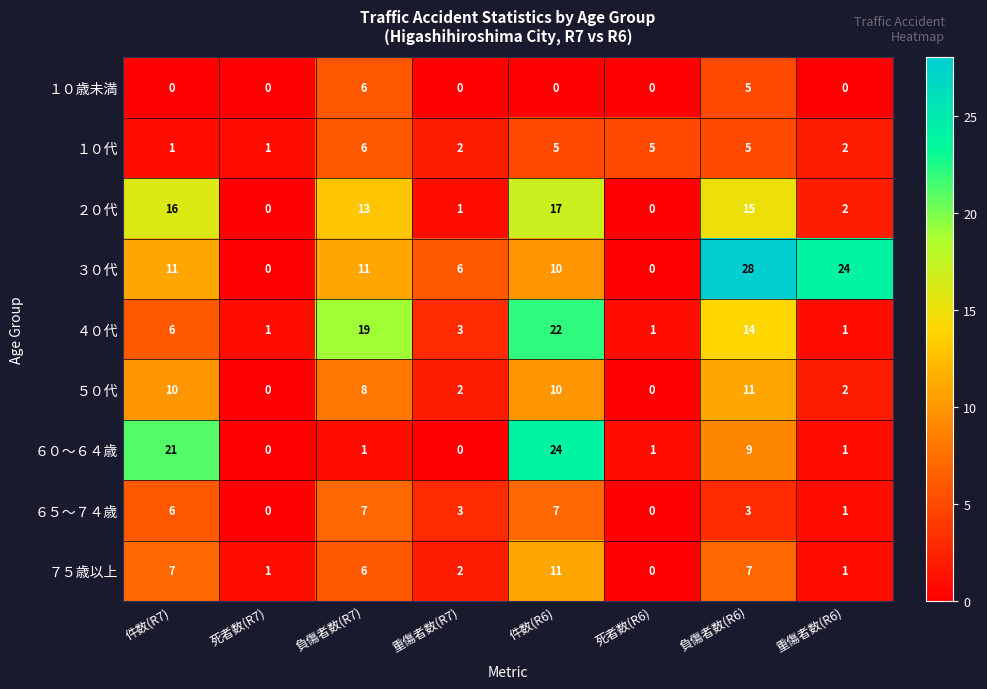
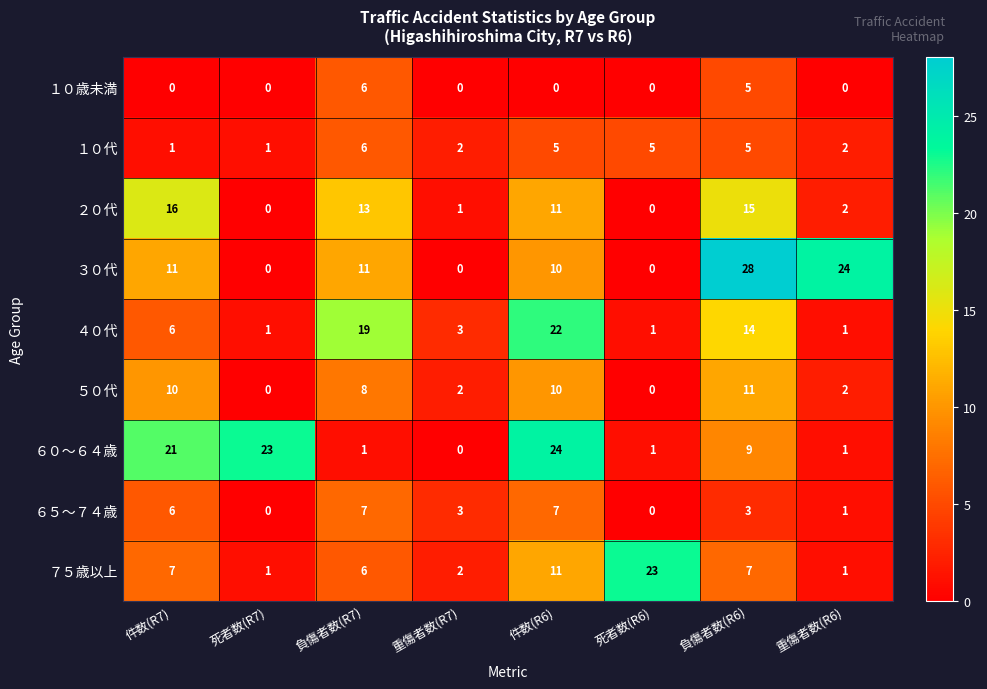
２０代, 件数(R6): 17 -> 11
３０代, 重傷者数(R7): 6 -> 0
６０～６４歳, 死者数(R7): 0 -> 23
７５歳以上, 死者数(R6): 0 -> 23
